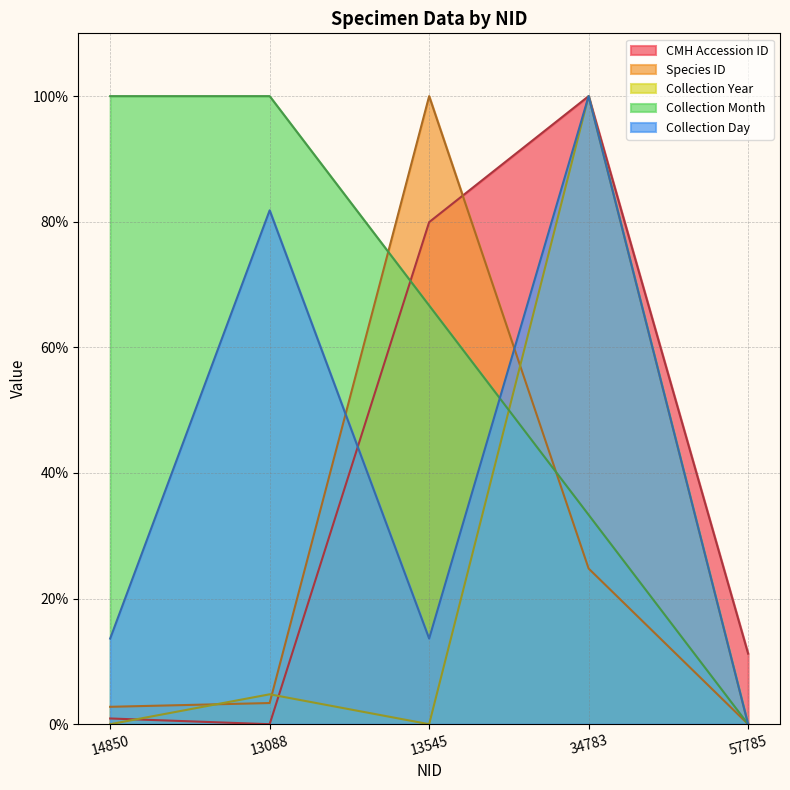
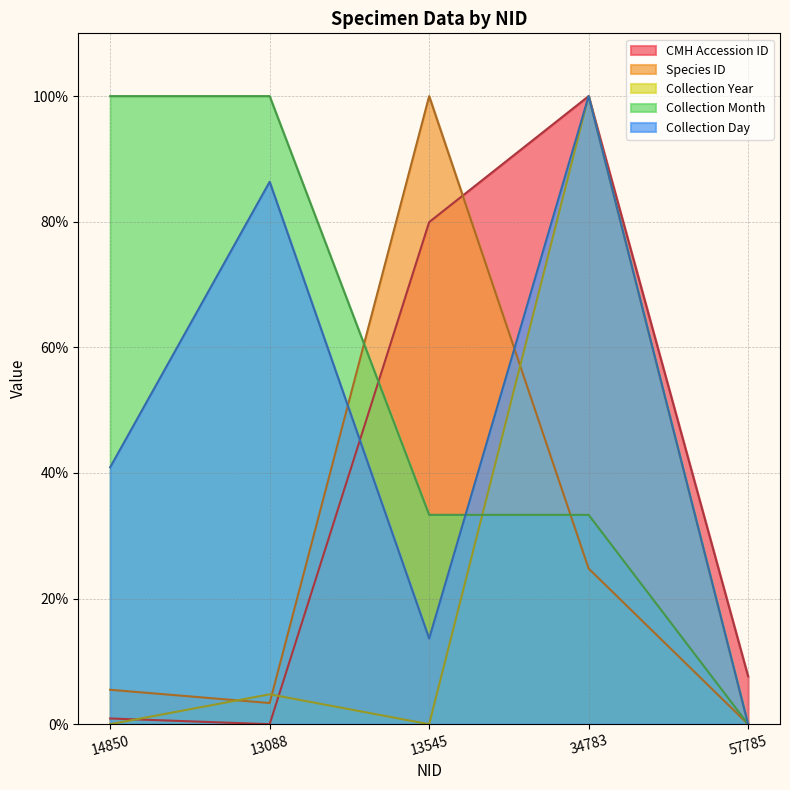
Species ID, 14850: 3% -> 5%
Collection Day, 14850: 14% -> 41%
Collection Day, 13088: 82% -> 86%
Collection Month, 13545: 67% -> 33%
CMH Accession ID, 57785: 11% -> 8%
